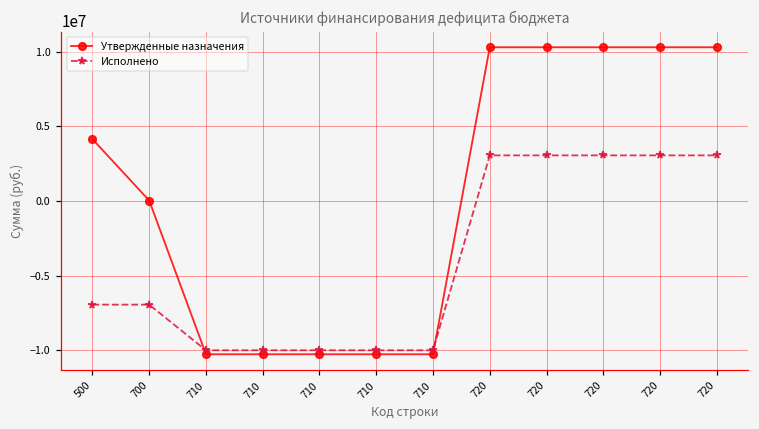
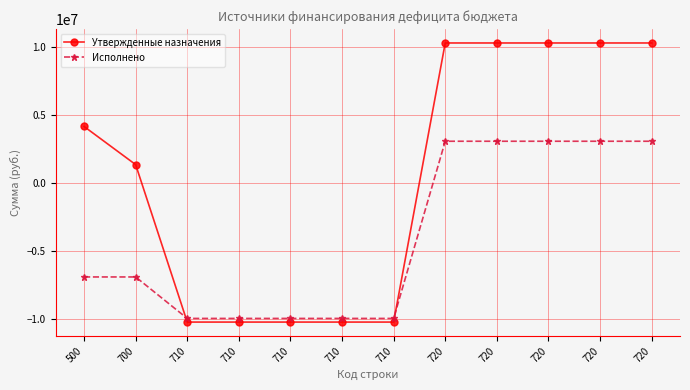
Утвержденные назначения, 700: 0 -> 1300000
